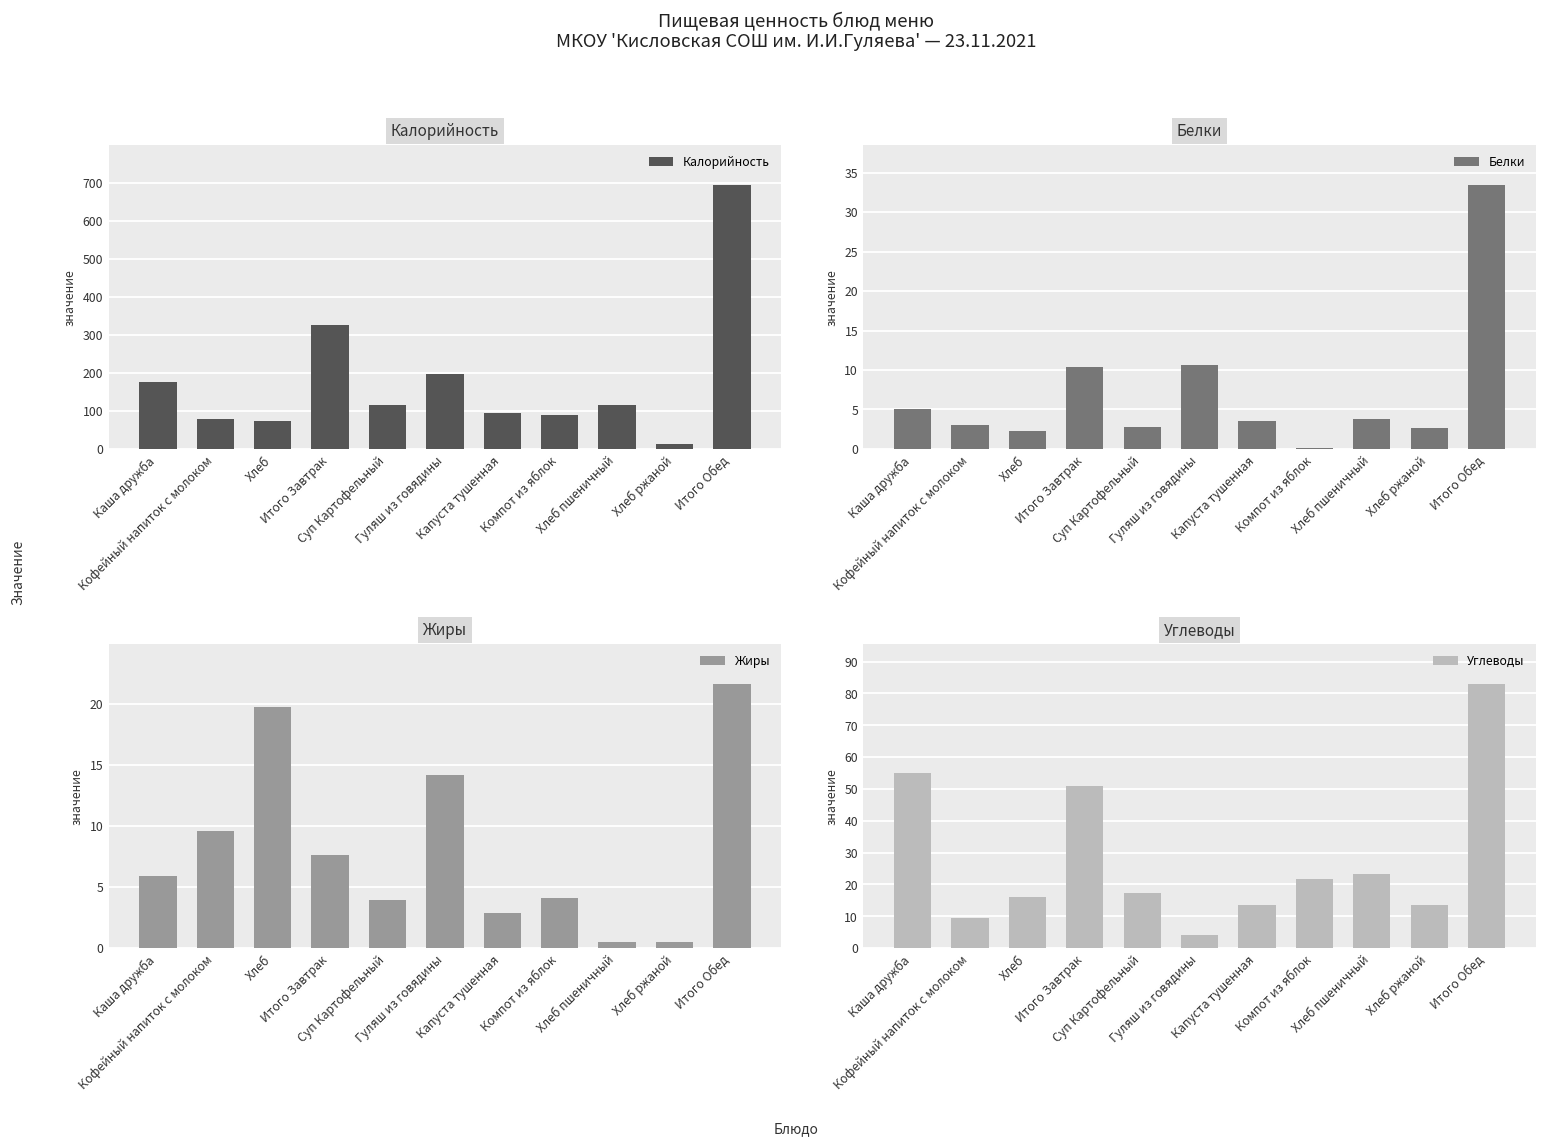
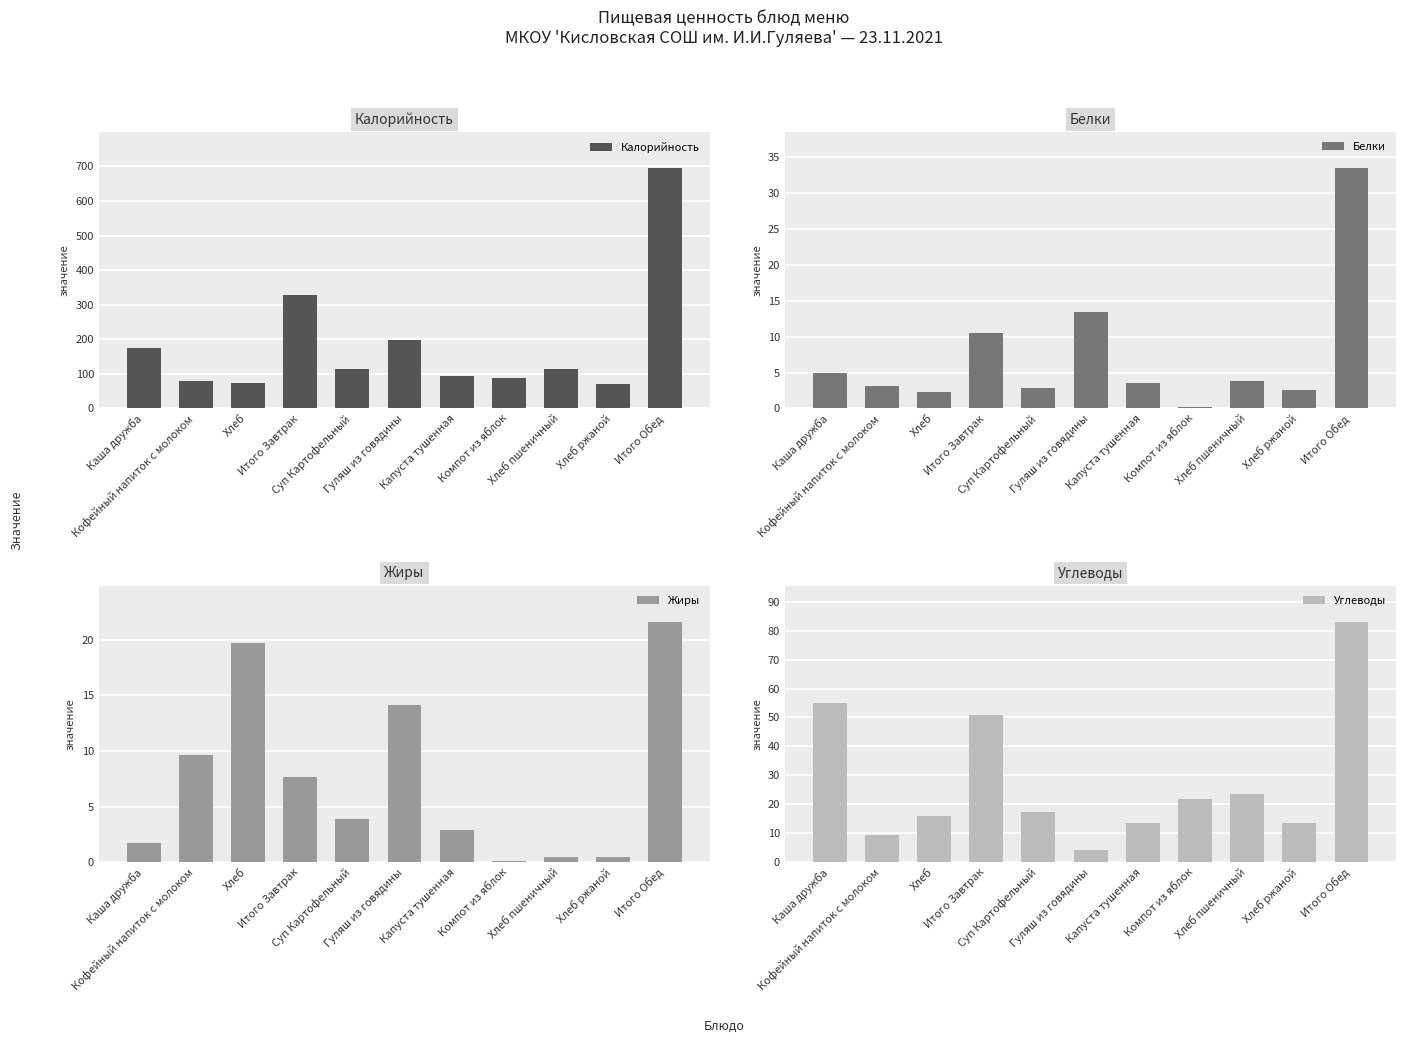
Калорийность, Хлеб ржаной: 10 -> 70
Белки, Гуляш из говядины: 11 -> 13
Жиры, Каша дружба: 5.9 -> 1.7
Жиры, Компот из яблок: 4.1 -> 0.1
